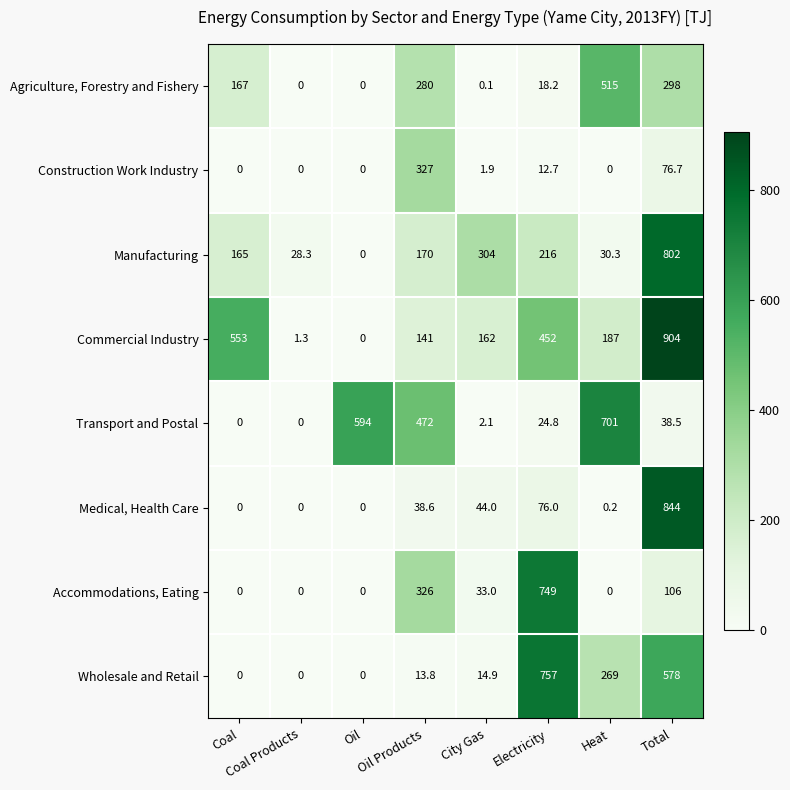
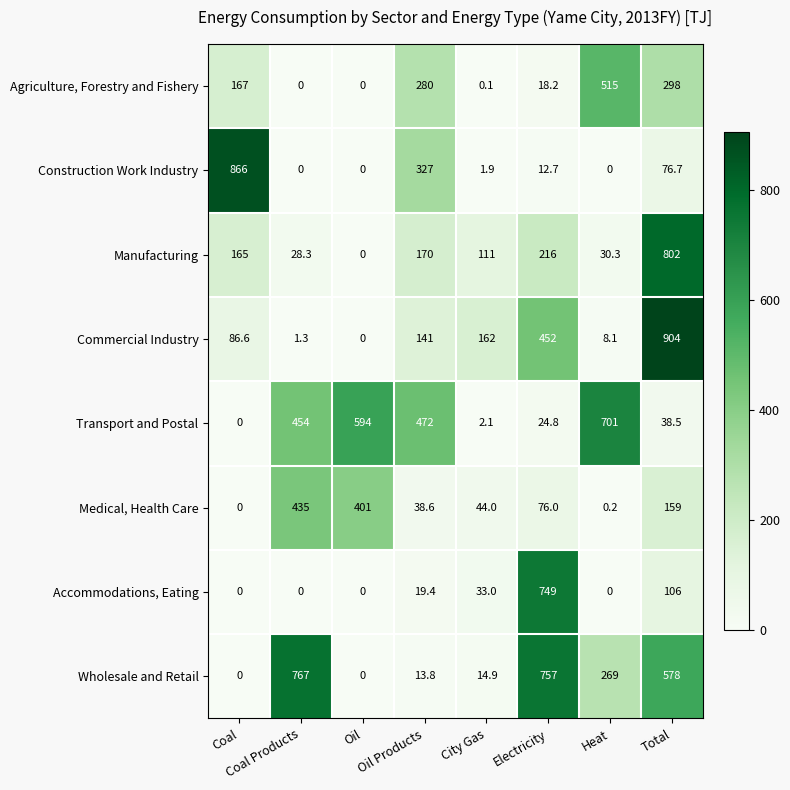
Construction Work Industry, Coal: 0 -> 866
Manufacturing, City Gas: 304 -> 111
Commercial Industry, Coal: 553 -> 86.6
Commercial Industry, Heat: 187 -> 8.1
Transport and Postal, Coal Products: 0 -> 454
Medical, Health Care, Coal Products: 0 -> 435
Medical, Health Care, Oil: 0 -> 401
Medical, Health Care, Total: 844 -> 159
Accommodations, Eating, Oil Products: 326 -> 19.4
Wholesale and Retail, Coal Products: 0 -> 767
